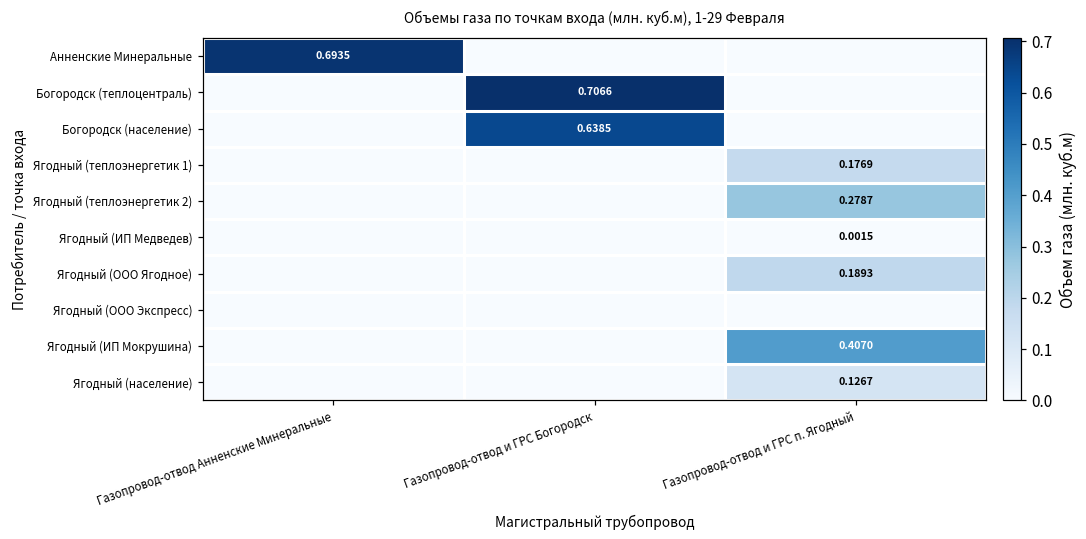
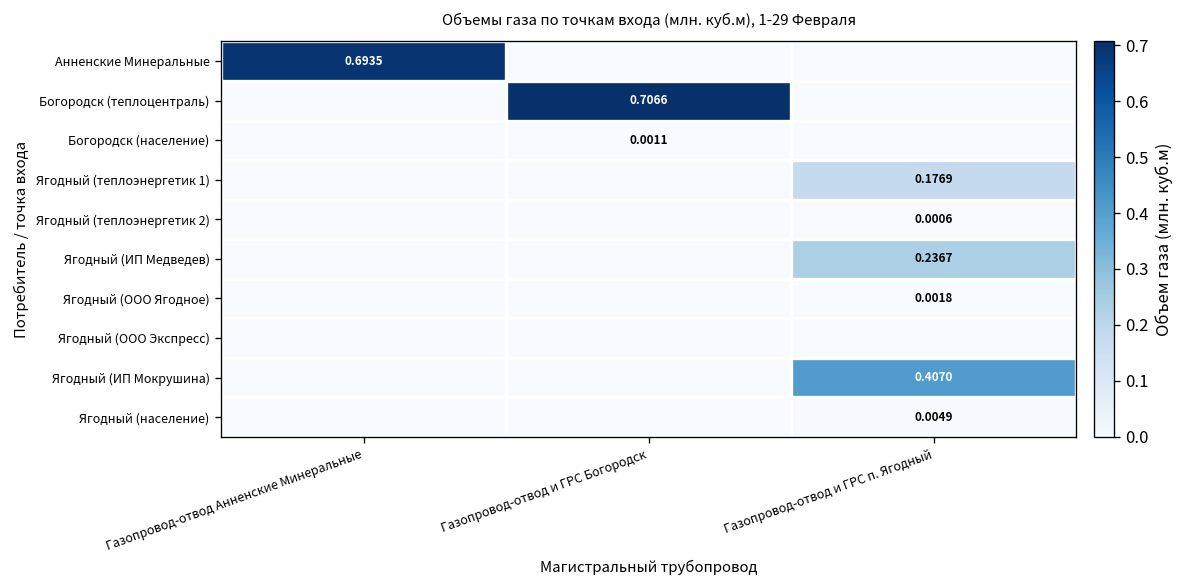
Богородск (население), Газопровод-отвод и ГРС Богородск: 0.6385 -> 0.0011
Ягодный (теплоэнергетик 2), Газопровод-отвод и ГРС п. Ягодный: 0.2787 -> 0.0006
Ягодный (ИП Медведев), Газопровод-отвод и ГРС п. Ягодный: 0.0015 -> 0.2367
Ягодный (ООО Ягодное), Газопровод-отвод и ГРС п. Ягодный: 0.1893 -> 0.0018
Ягодный (население), Газопровод-отвод и ГРС п. Ягодный: 0.1267 -> 0.0049
